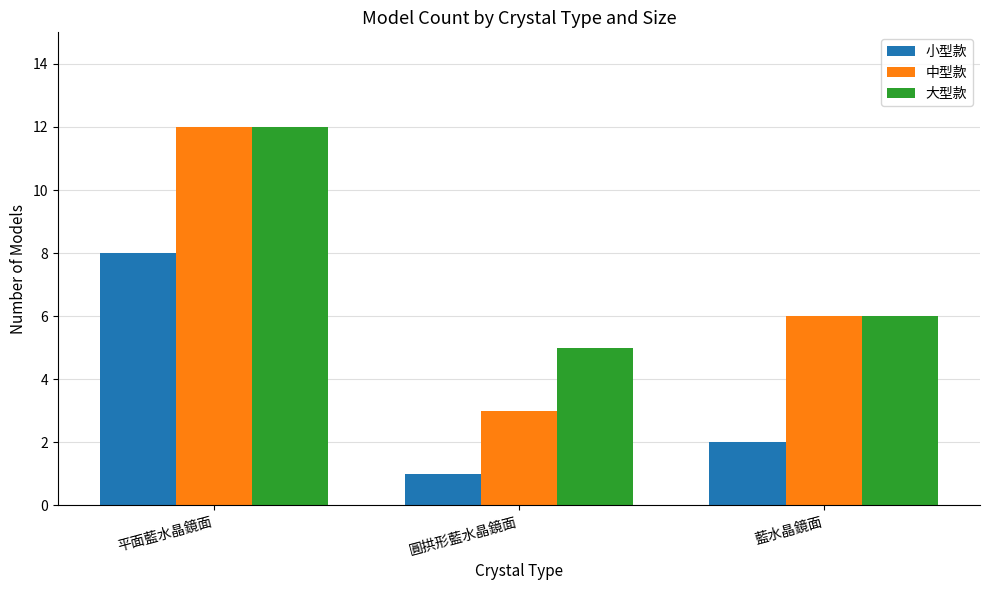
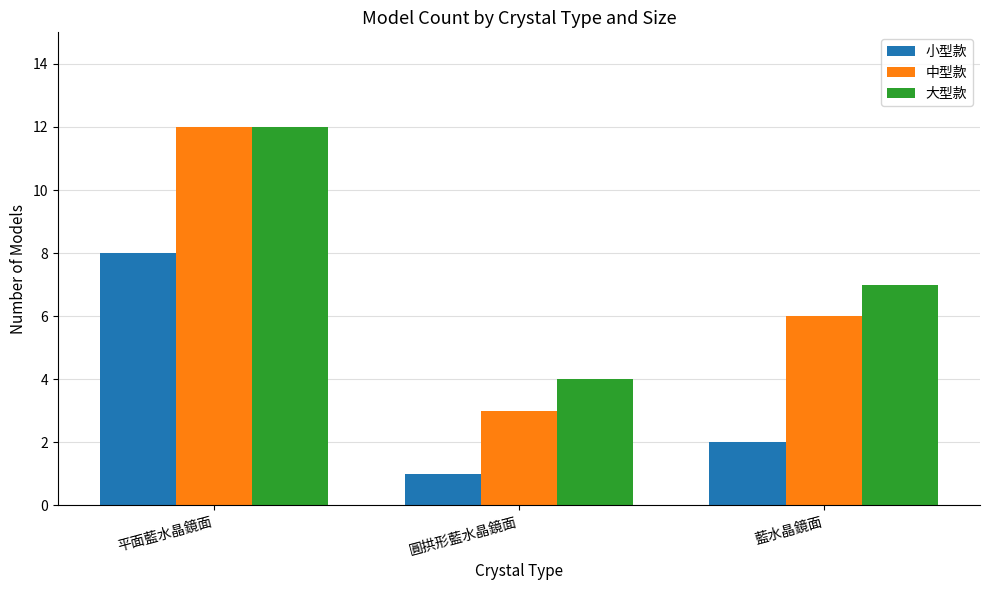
大型款, 圓拱形藍水晶鏡面: 5 -> 4
大型款, 藍水晶鏡面: 6 -> 7
